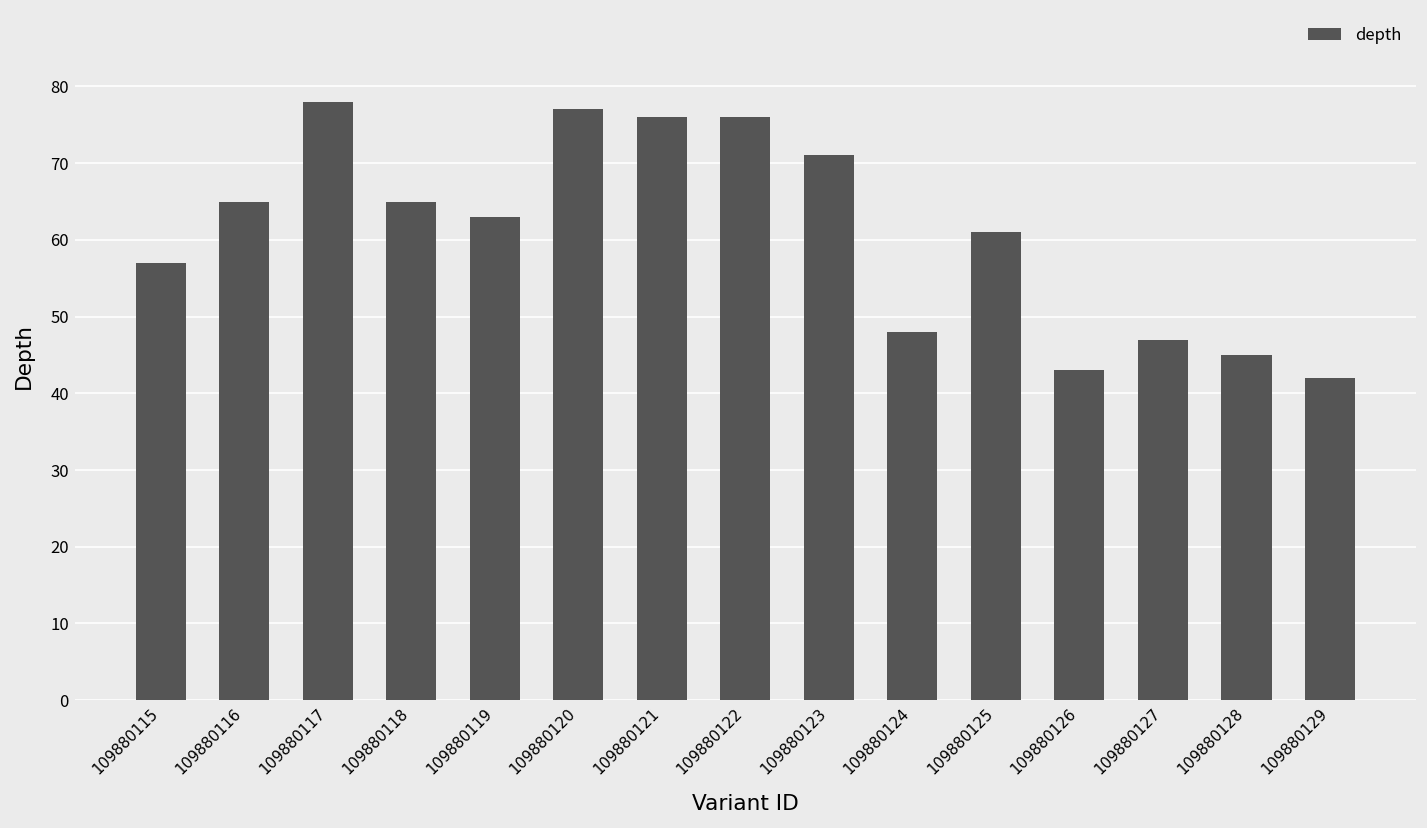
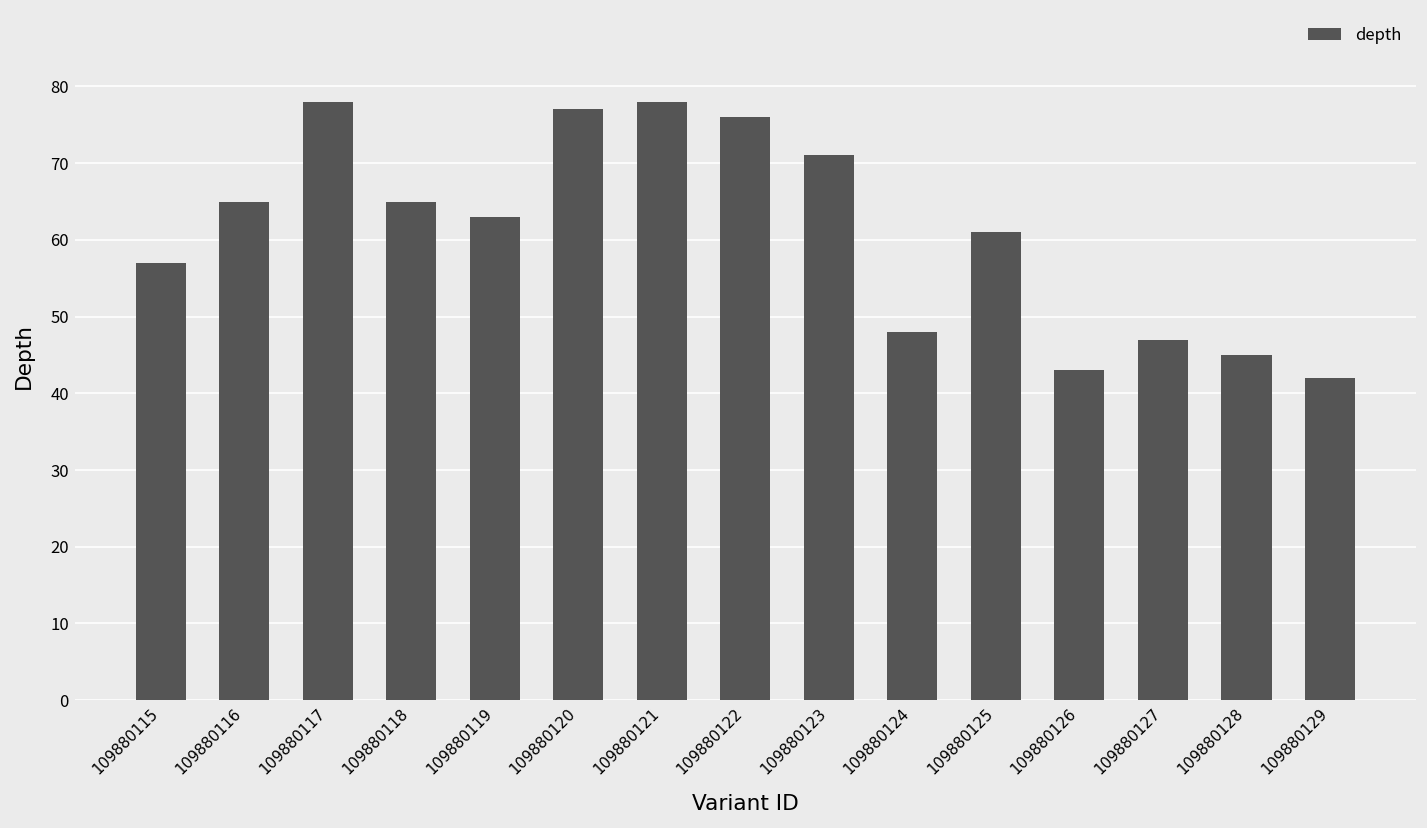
109880121: 76 -> 78
